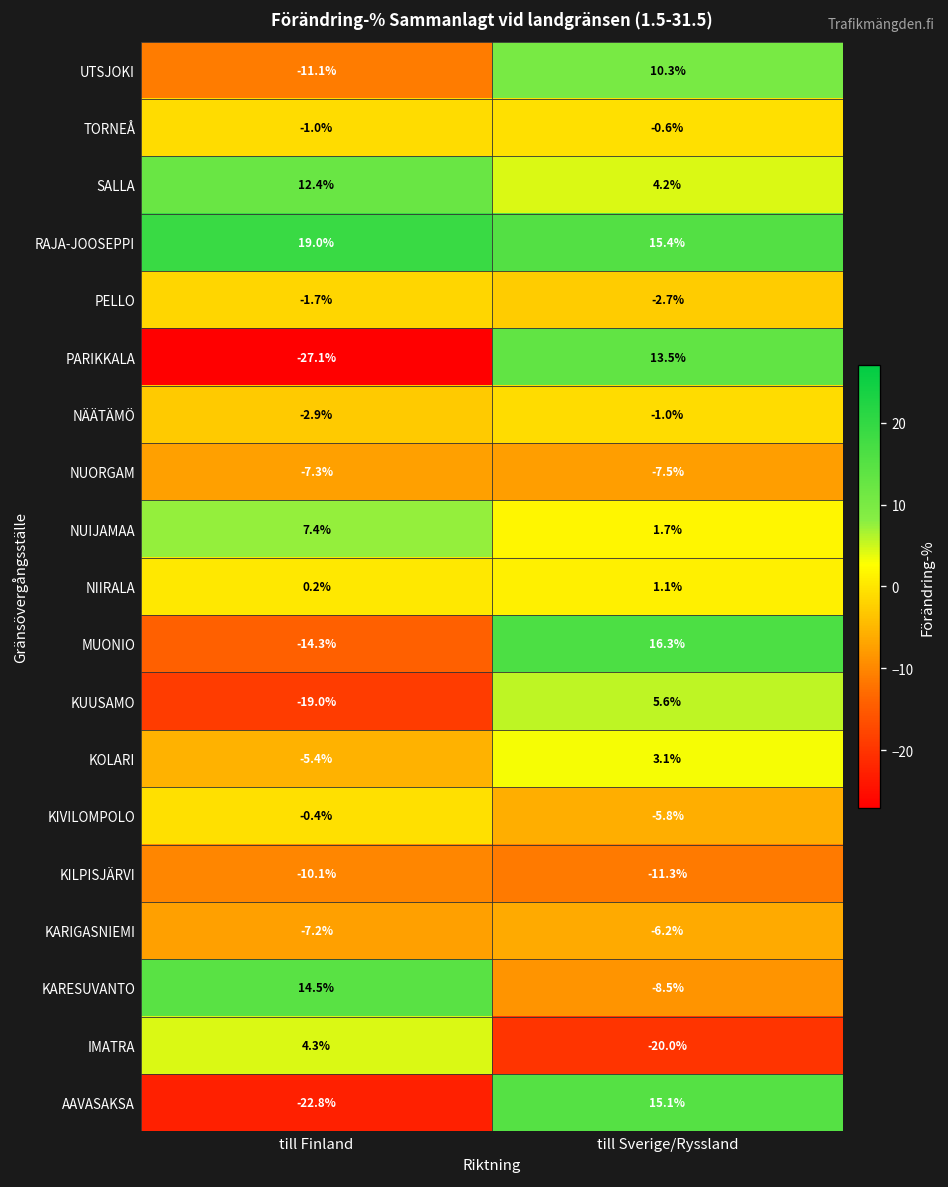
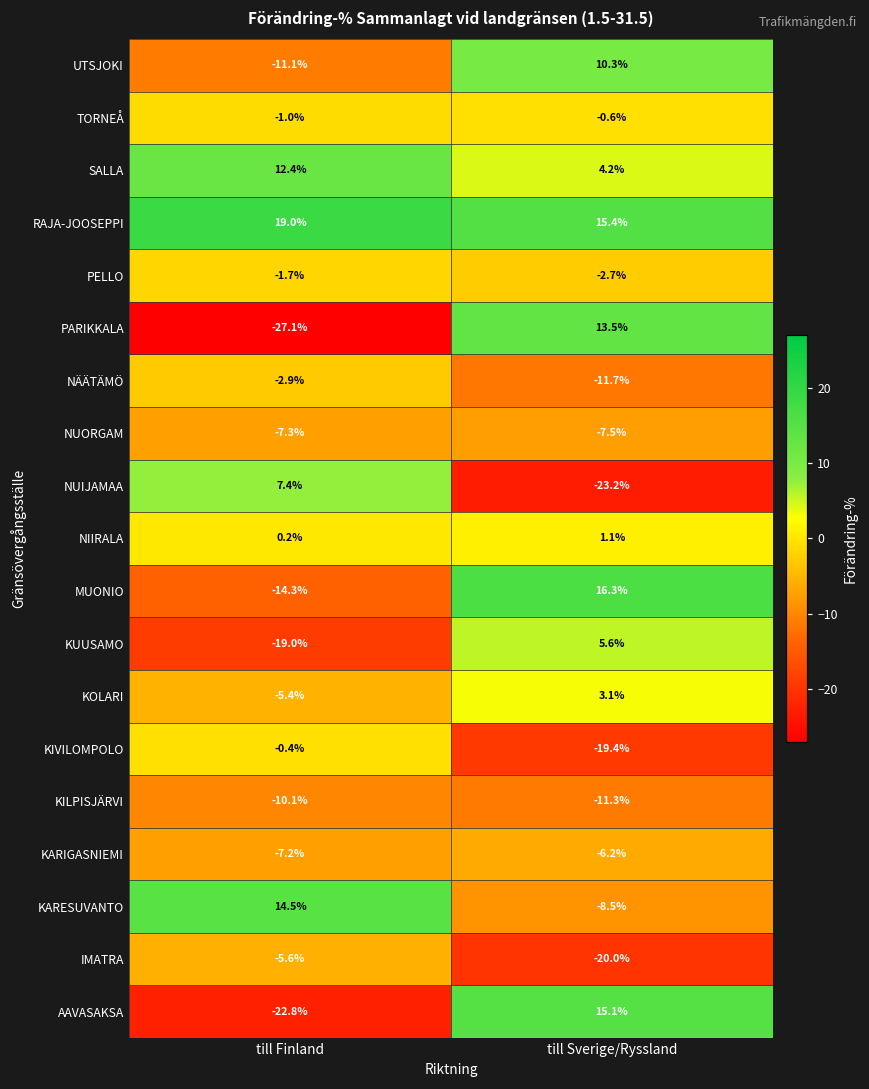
NÄÄTÄMÖ, till Sverige/Ryssland: -1.0% -> -11.7%
NUIJAMAA, till Sverige/Ryssland: 1.7% -> -23.2%
KIVILOMPOLO, till Sverige/Ryssland: -5.8% -> -19.4%
IMATRA, till Finland: 4.3% -> -5.6%
